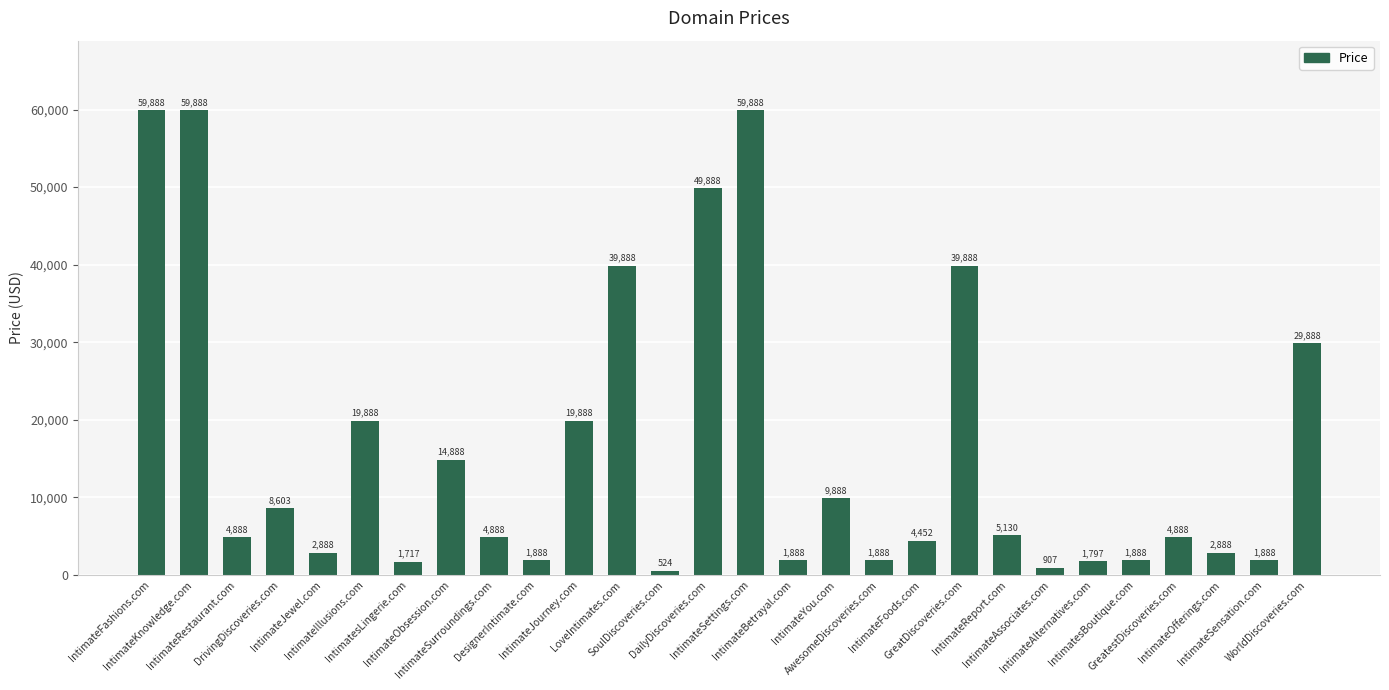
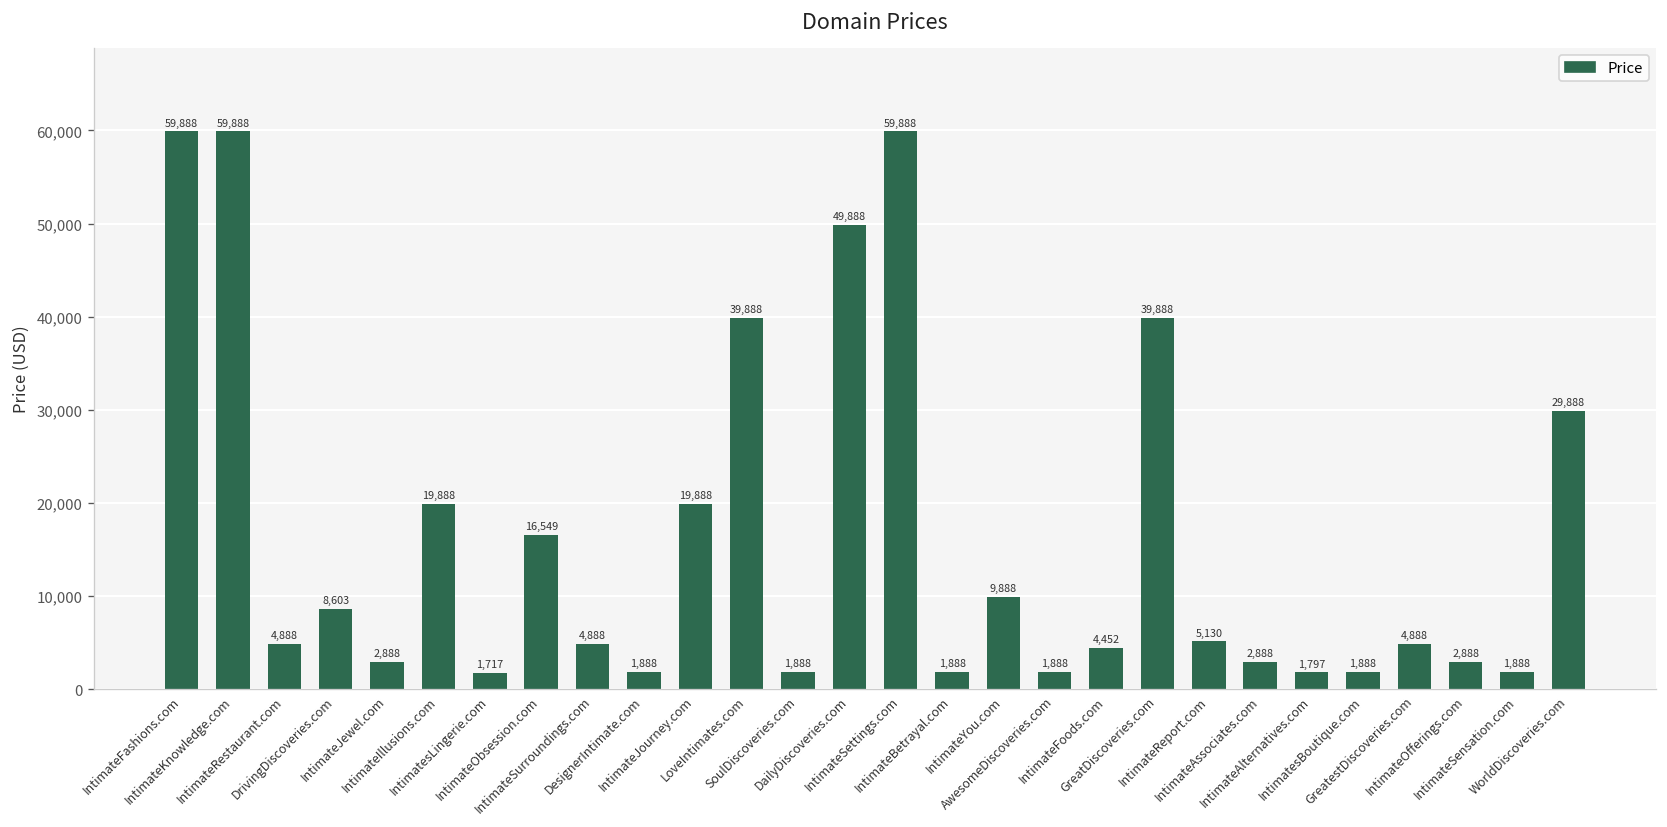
IntimateObsession.com: 14,888 -> 16,549
SoulDiscoveries.com: 524 -> 1,888
IntimateAssociates.com: 907 -> 2,888
